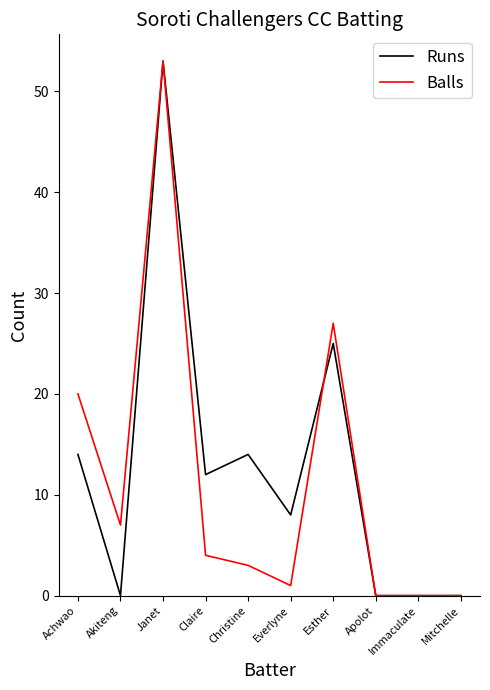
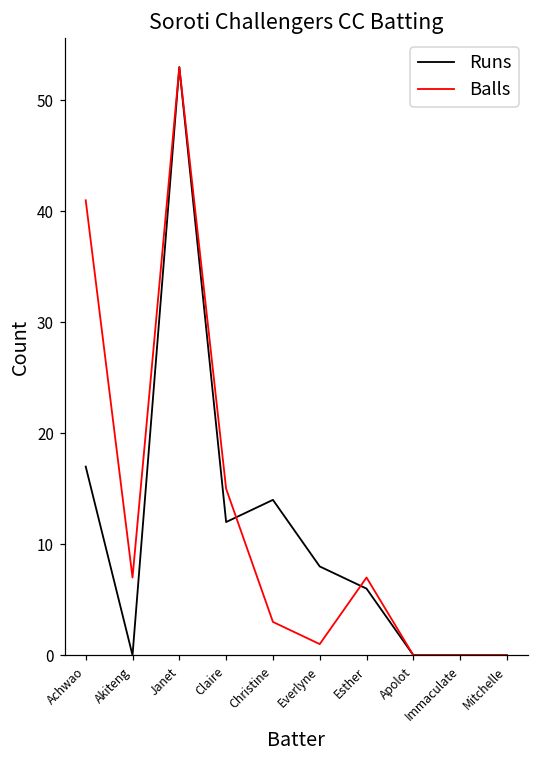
Runs, Achwao: 14 -> 17
Balls, Achwao: 20 -> 41
Balls, Claire: 4 -> 15
Runs, Esther: 25 -> 6
Balls, Esther: 27 -> 7
